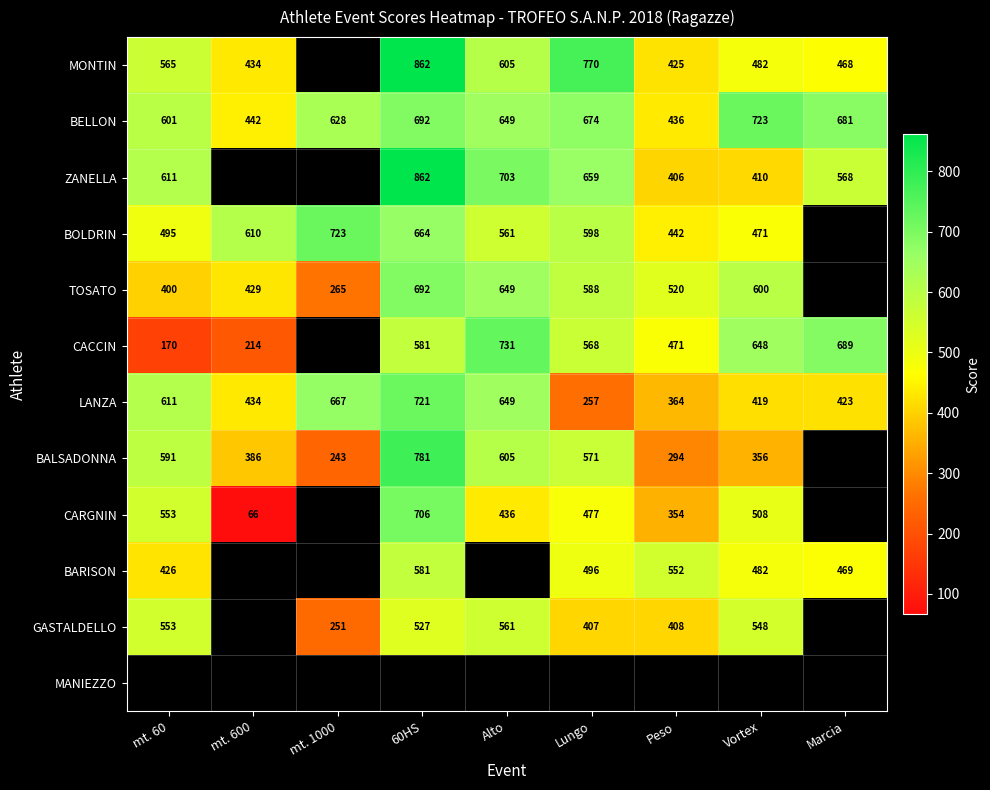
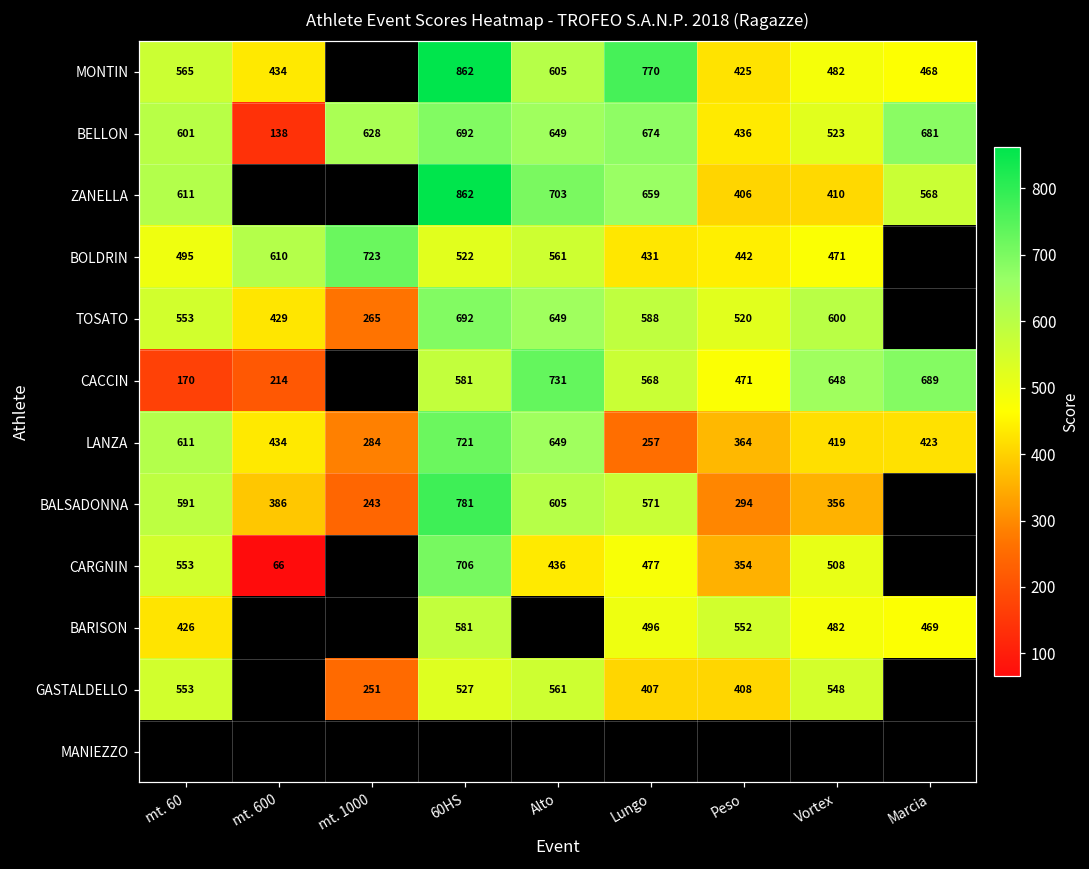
BELLON, mt. 600: 442 -> 138
BELLON, Vortex: 723 -> 523
BOLDRIN, 60HS: 664 -> 522
BOLDRIN, Lungo: 598 -> 431
TOSATO, mt. 60: 400 -> 553
LANZA, mt. 1000: 667 -> 284
